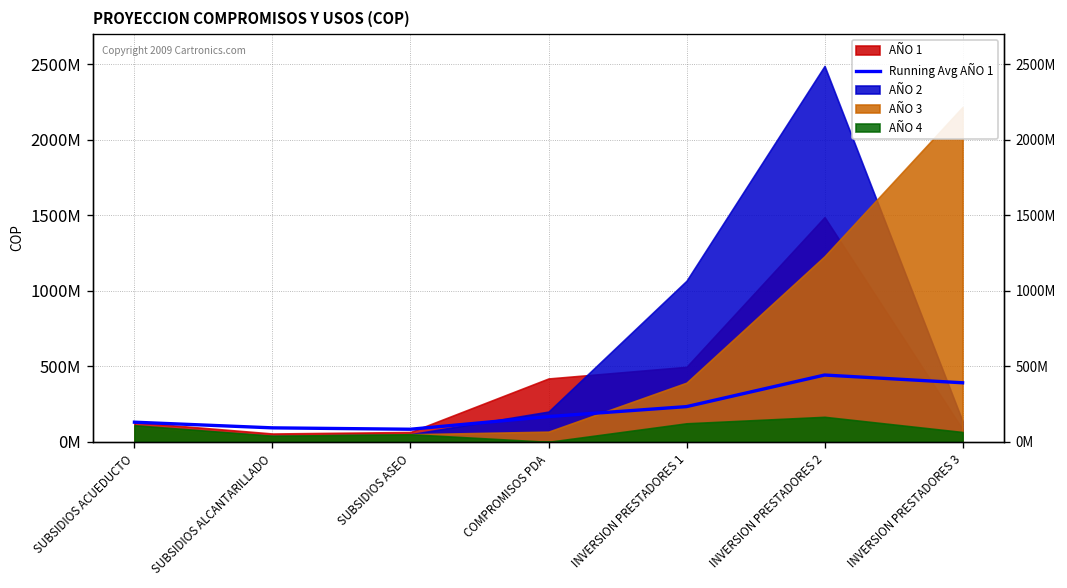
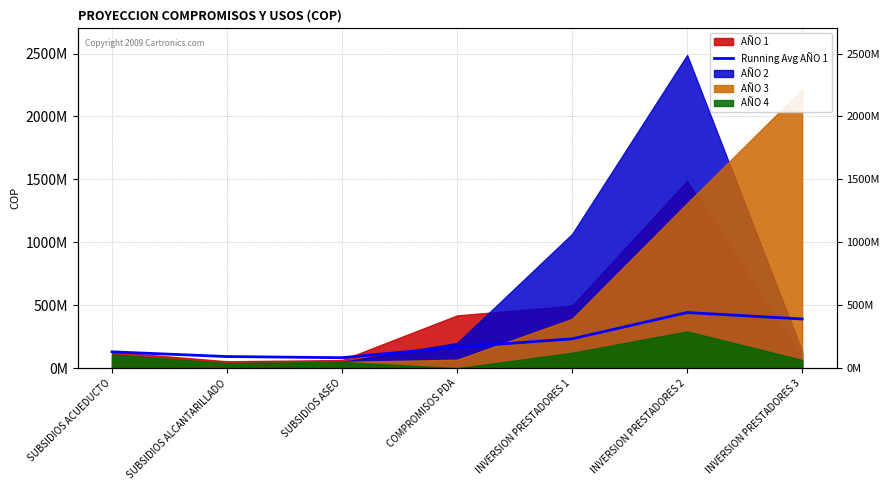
AÑO 3, INVERSION PRESTADORES 2: 1230000000 -> 1310000000
AÑO 4, INVERSION PRESTADORES 2: 170000000 -> 290000000
